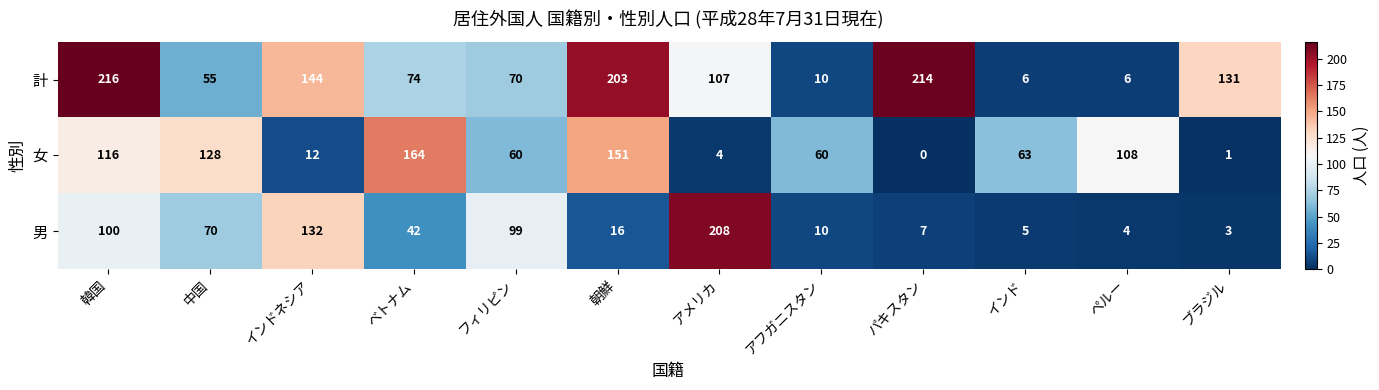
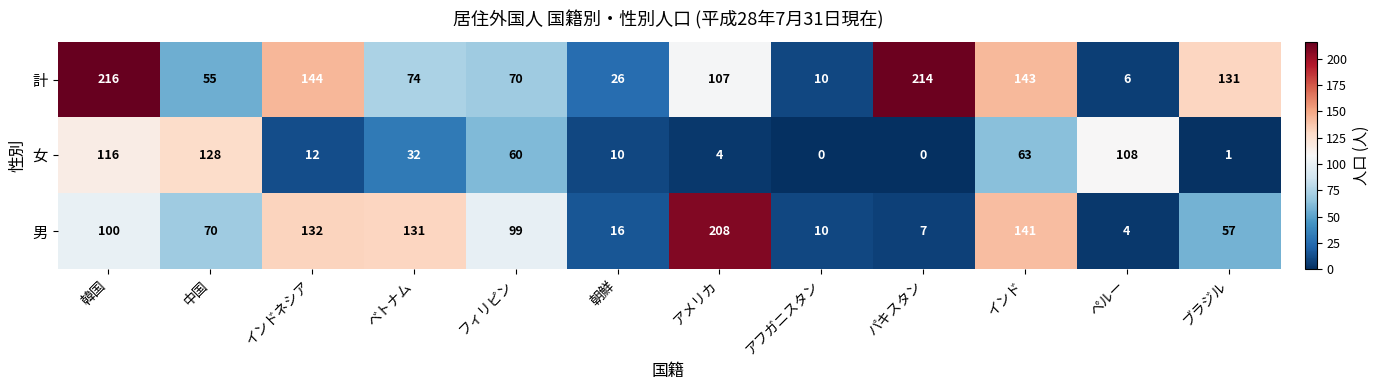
計, 朝鮮: 203 -> 26
計, インド: 6 -> 143
女, ベトナム: 164 -> 32
女, 朝鮮: 151 -> 10
女, アフガニスタン: 60 -> 0
男, ベトナム: 42 -> 131
男, インド: 5 -> 141
男, ブラジル: 3 -> 57
